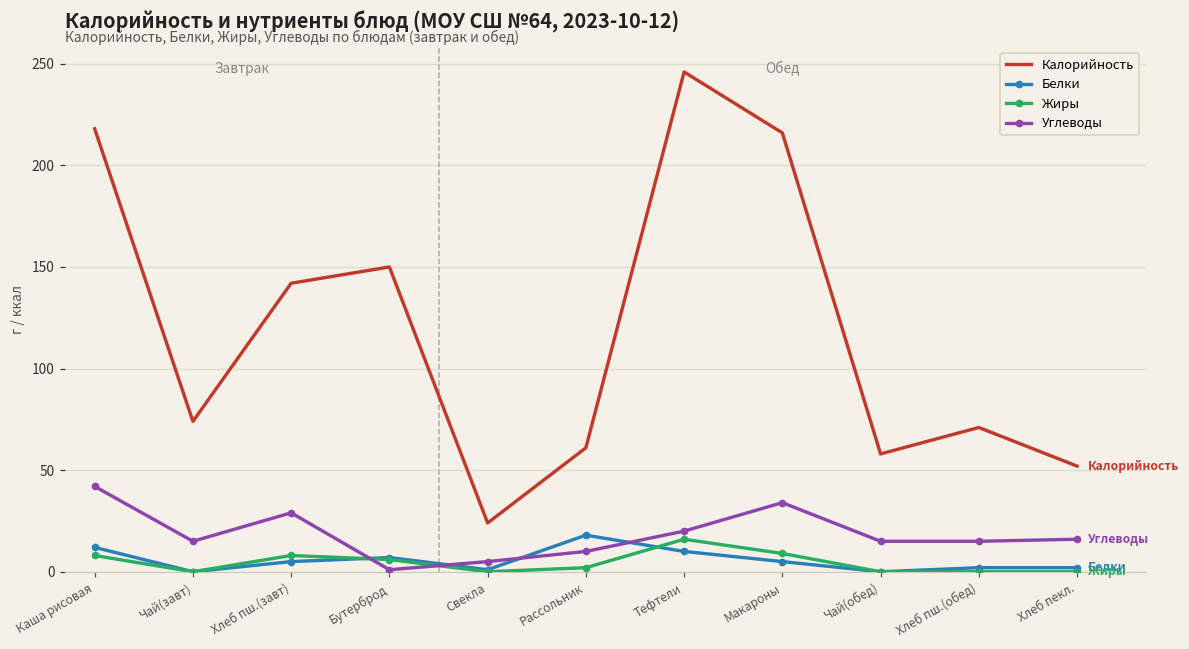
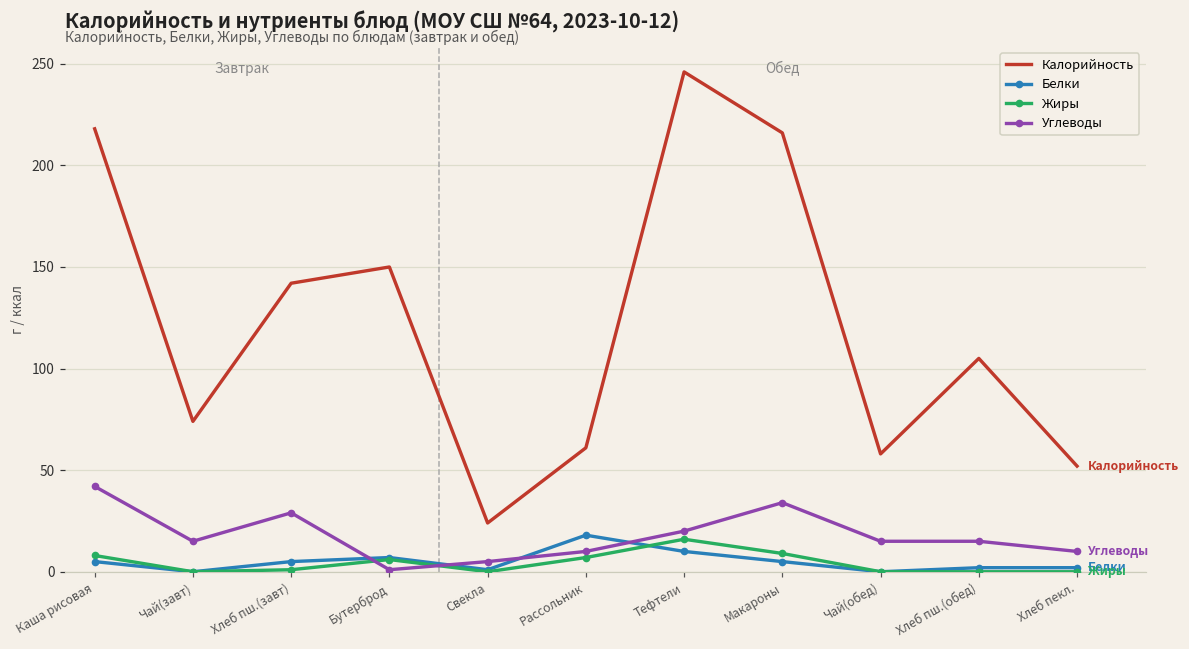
Белки, Каша рисовая: 12 -> 5
Жиры, Хлеб пш.(завт): 8 -> 1
Жиры, Рассольник: 2 -> 7
Калорийность, Хлеб пш.(обед): 71 -> 105
Углеводы, Хлеб пекл.: 16 -> 10
